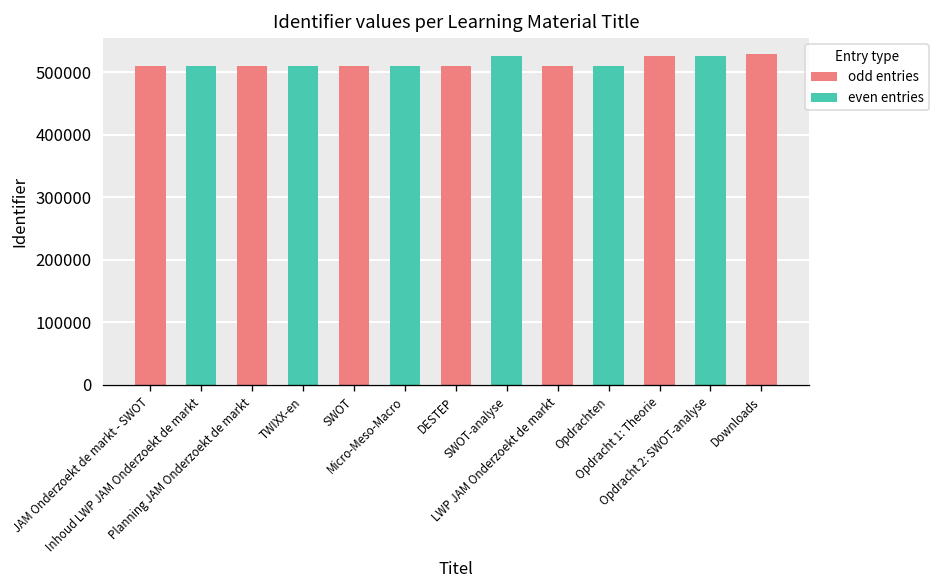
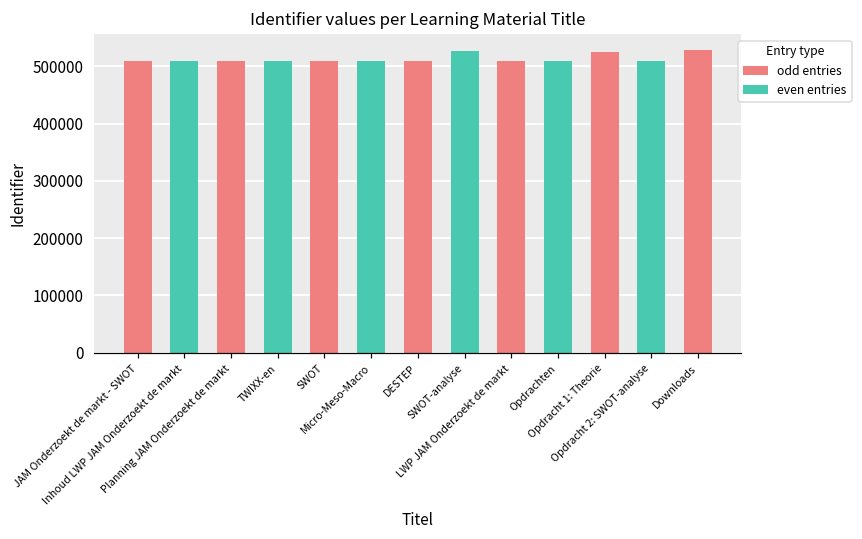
even entries, Opdracht 2: SWOT-analyse: 530000 -> 510000
